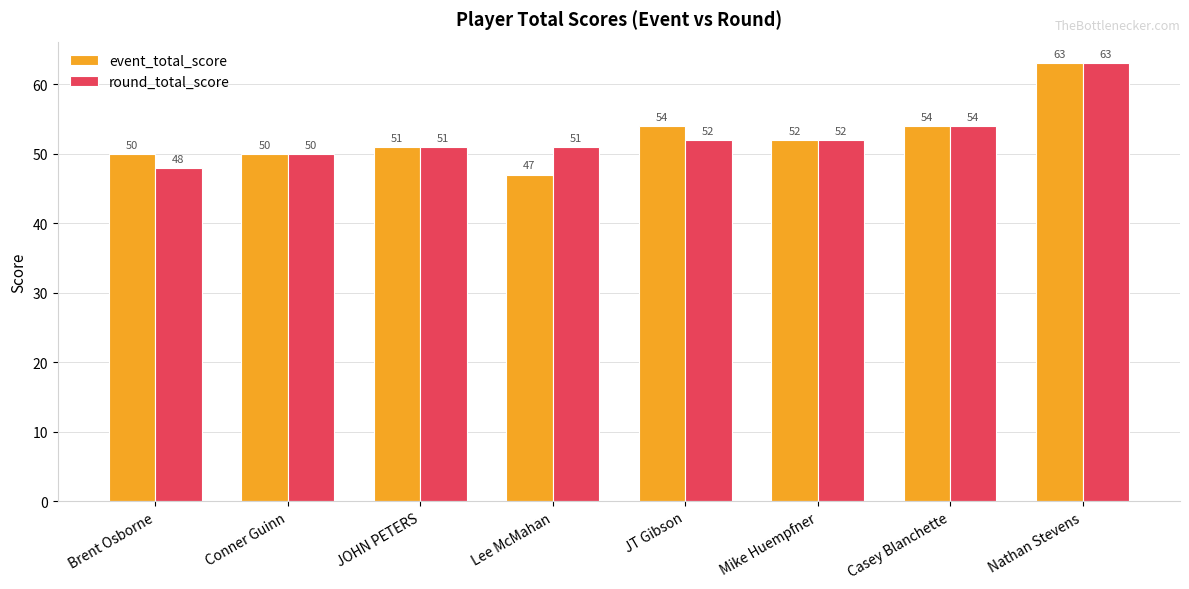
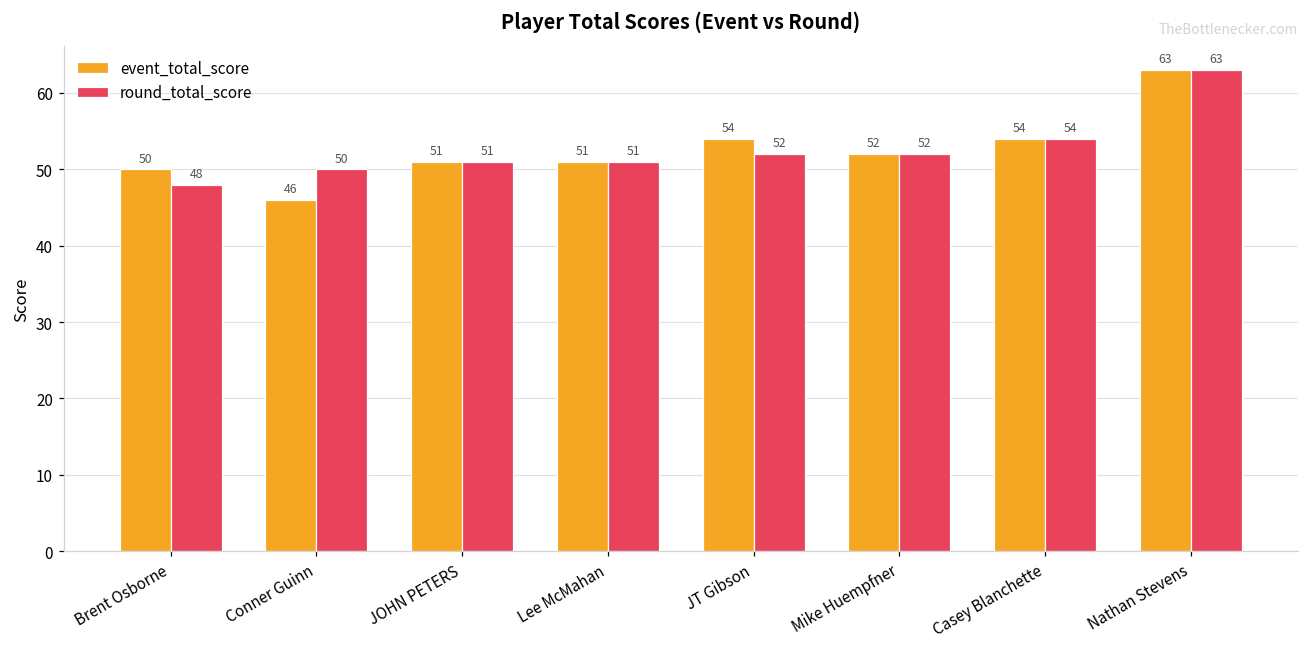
event_total_score, Conner Guinn: 50 -> 46
event_total_score, Lee McMahan: 47 -> 51
